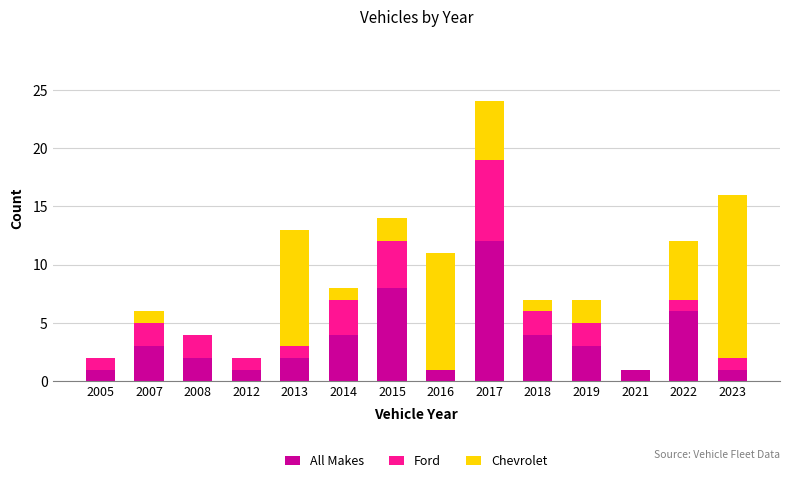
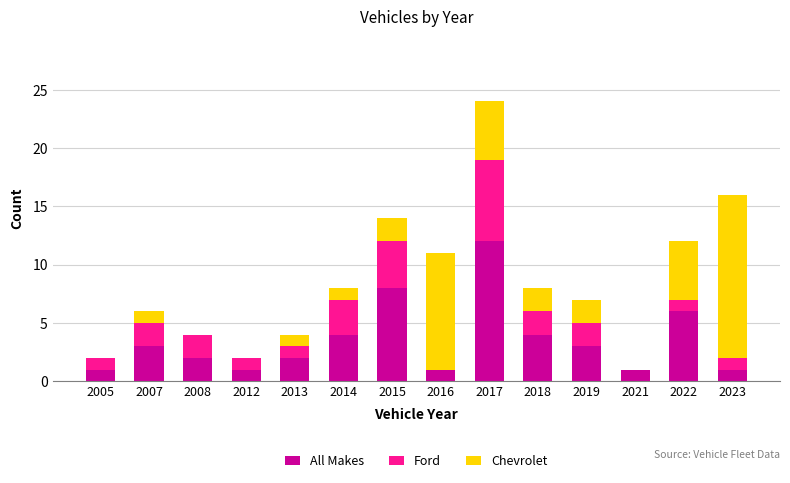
Chevrolet, 2013: 10 -> 1
Chevrolet, 2018: 1 -> 2
